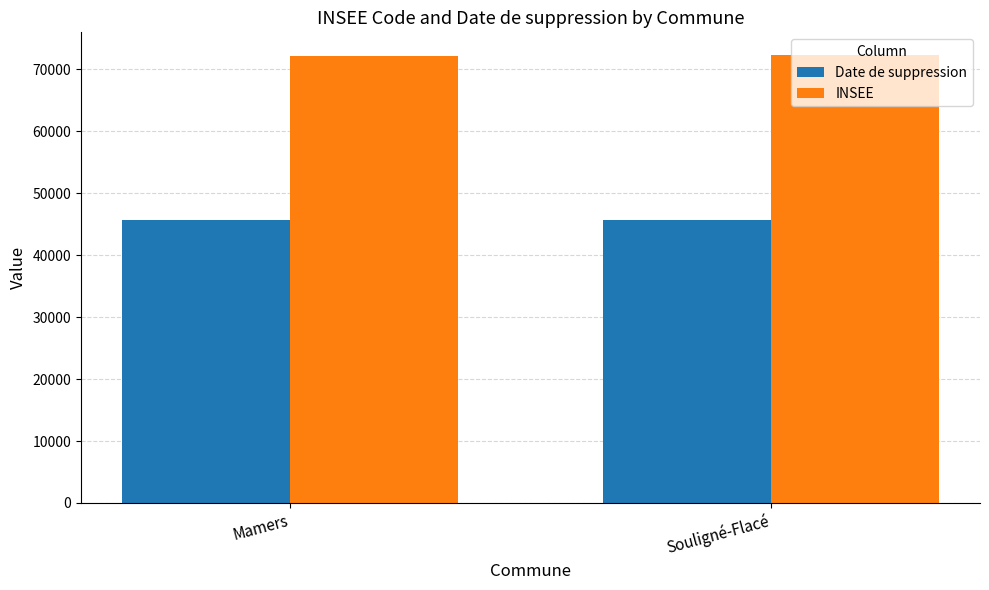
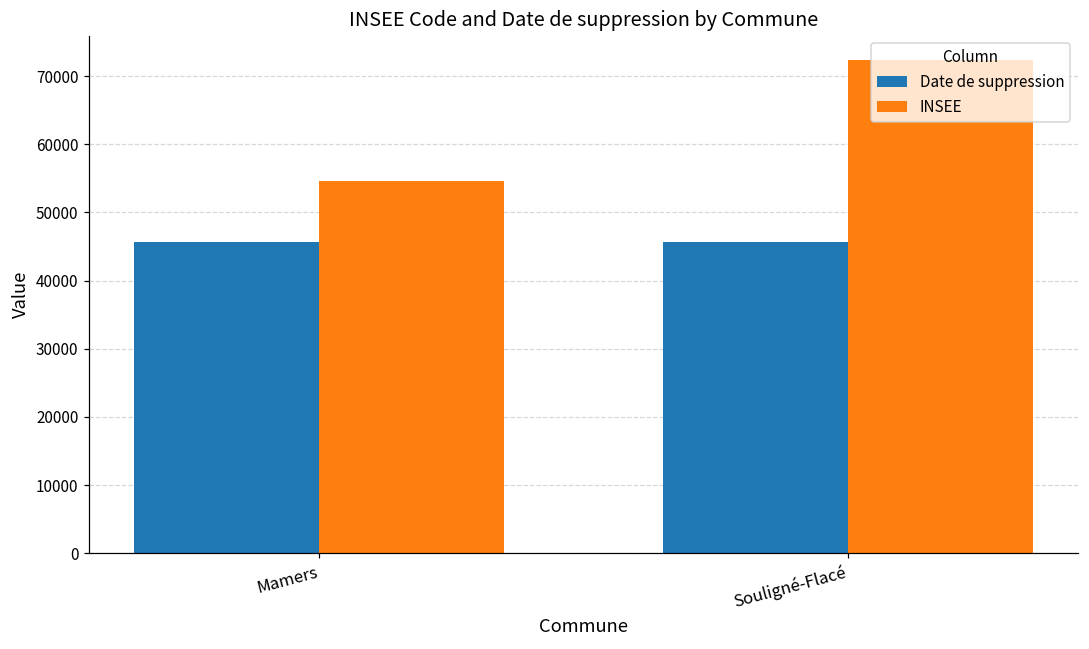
INSEE, Mamers: 72000 -> 55000
